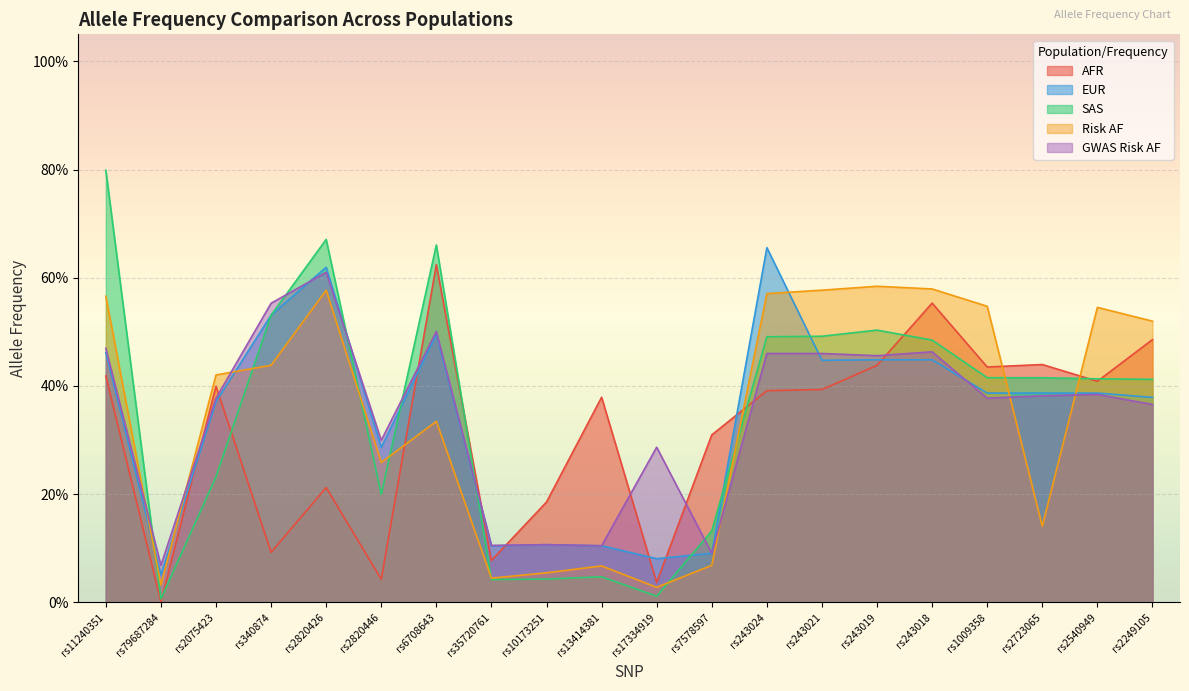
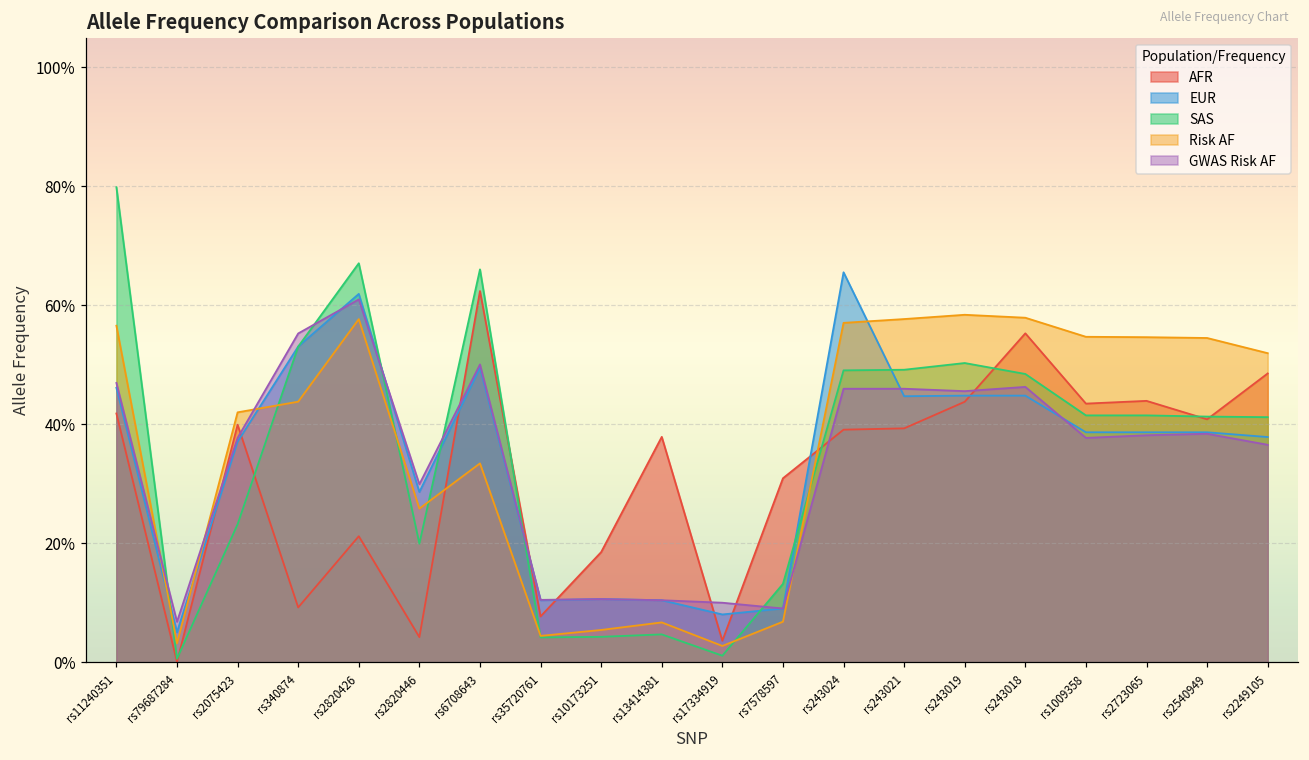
GWAS Risk AF, rs17334919: 29% -> 10%
Risk AF, rs2723065: 14% -> 55%
